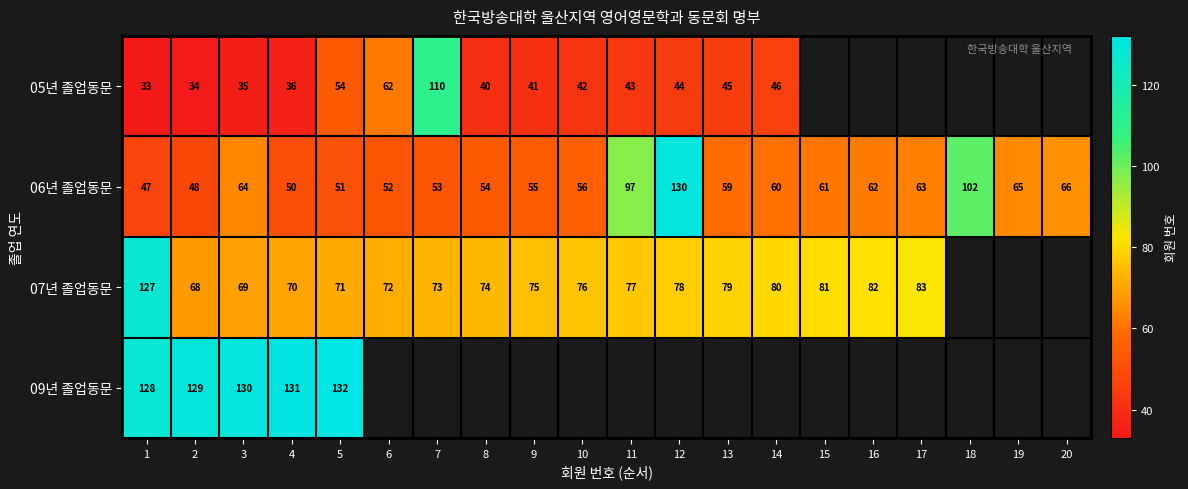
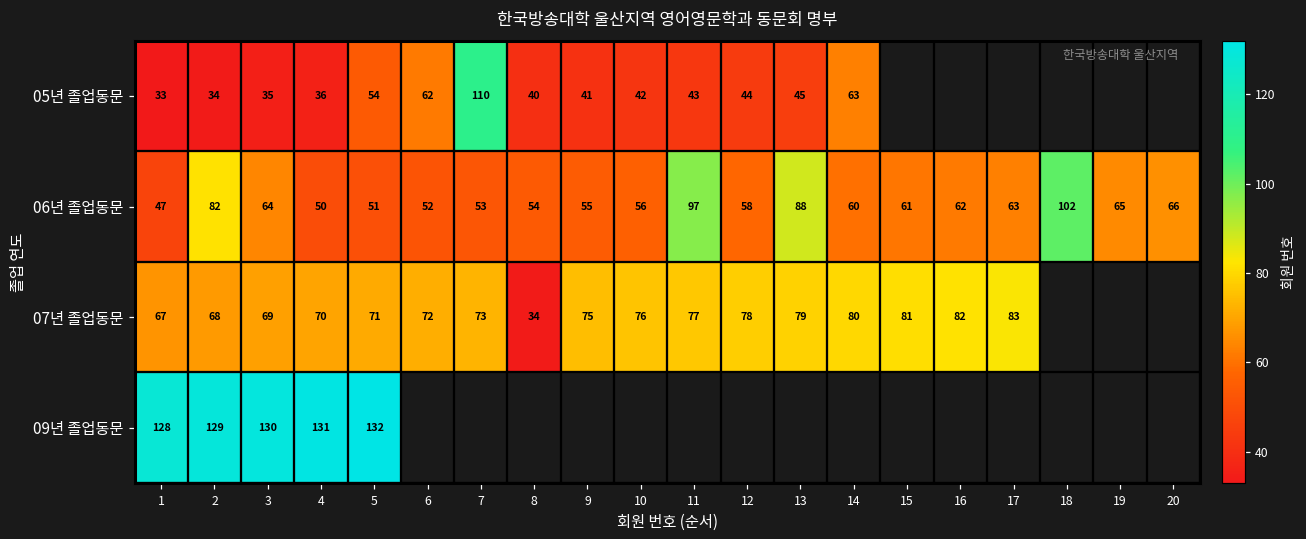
05년 졸업동문, 14: 46 -> 63
06년 졸업동문, 2: 48 -> 82
06년 졸업동문, 12: 130 -> 58
06년 졸업동문, 13: 59 -> 88
07년 졸업동문, 1: 127 -> 67
07년 졸업동문, 8: 74 -> 34
